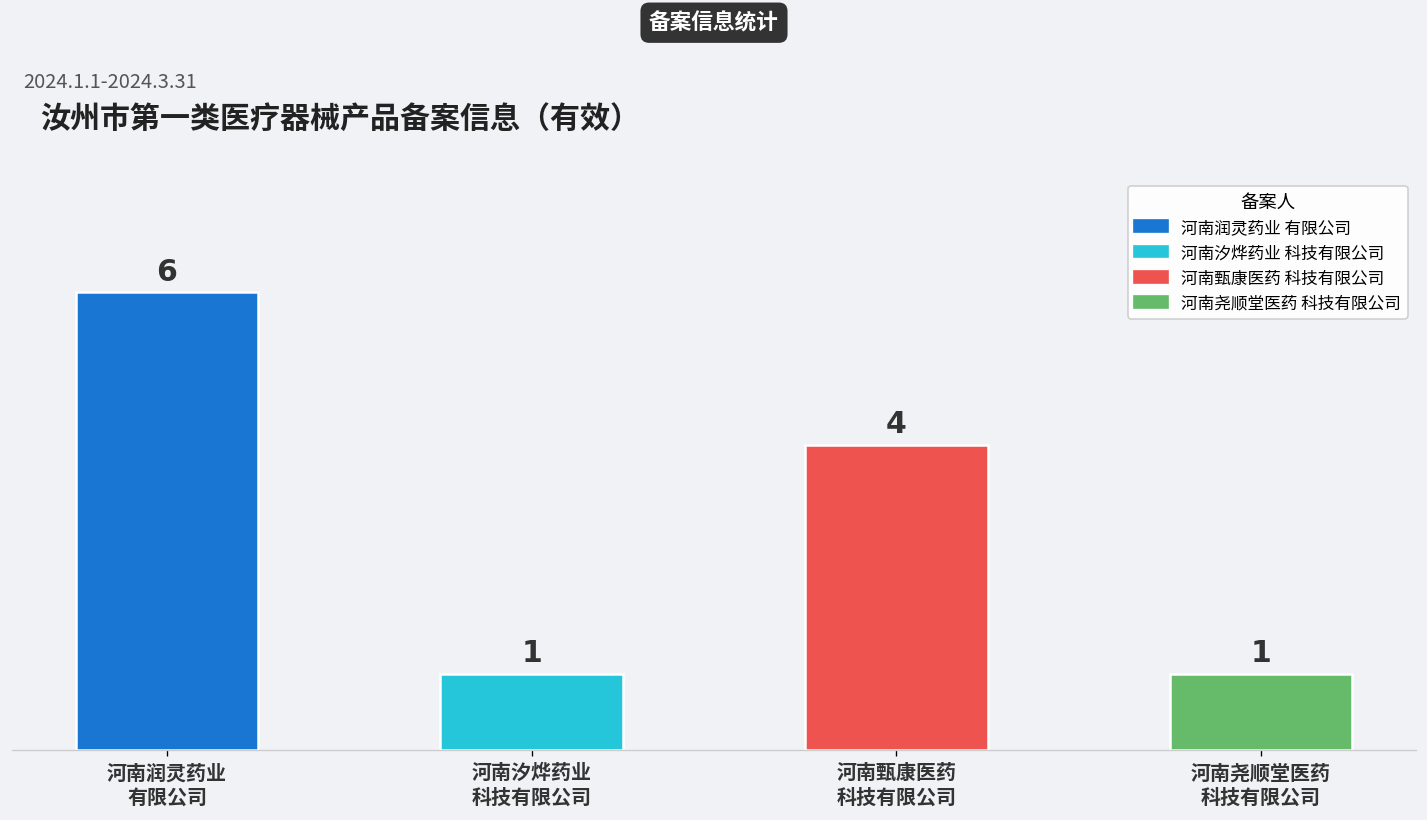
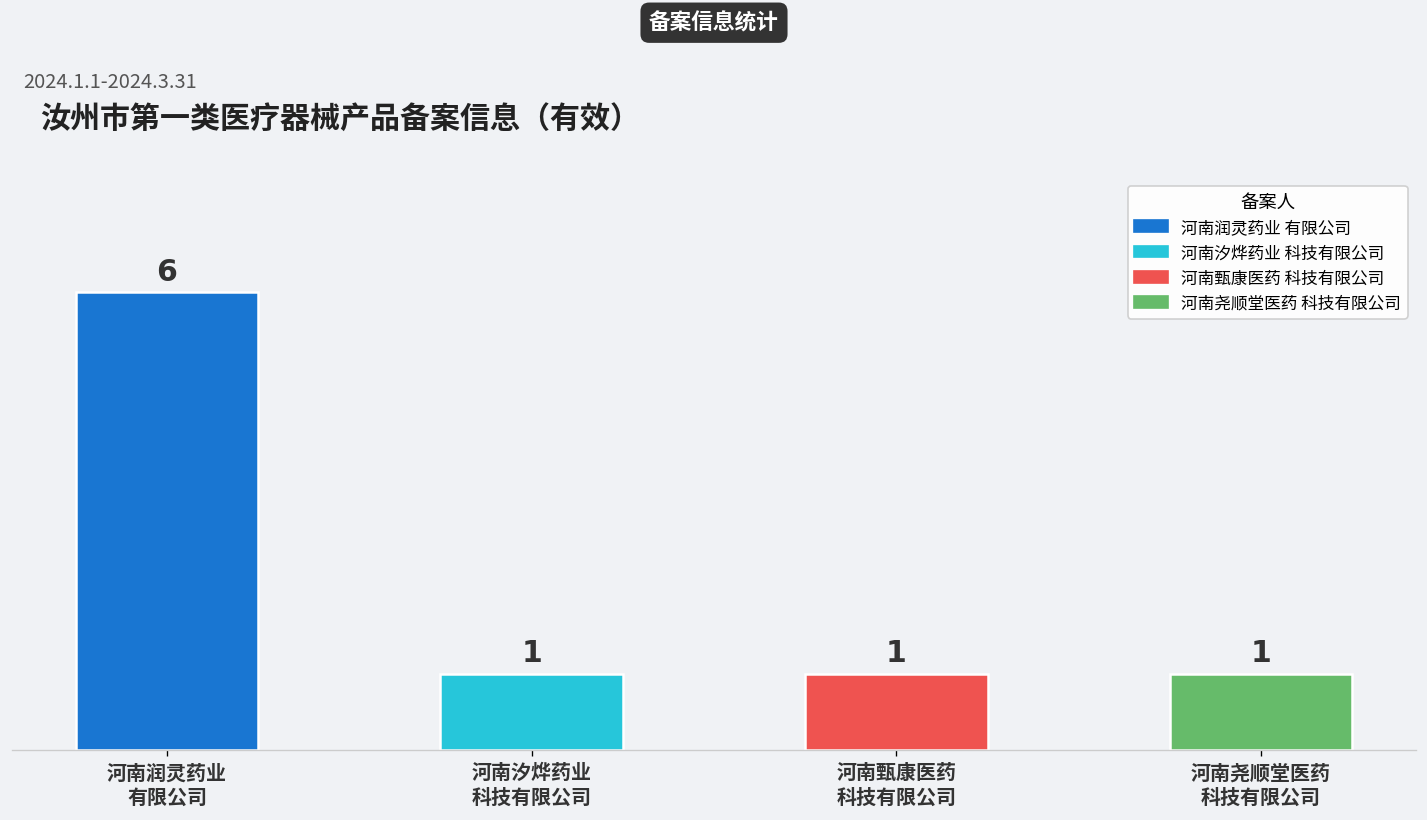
河南甄康医药 科技有限公司: 4 -> 1
